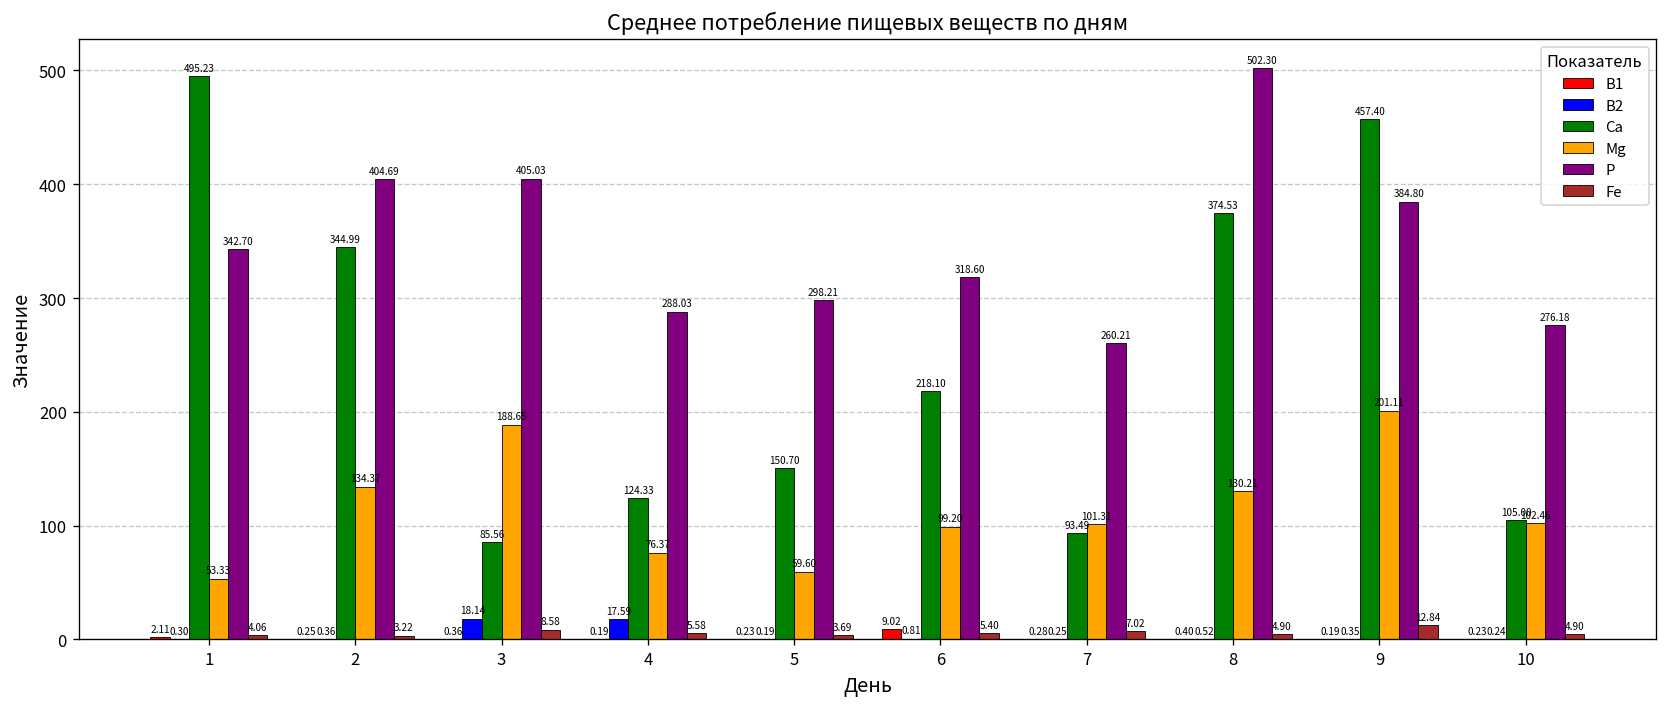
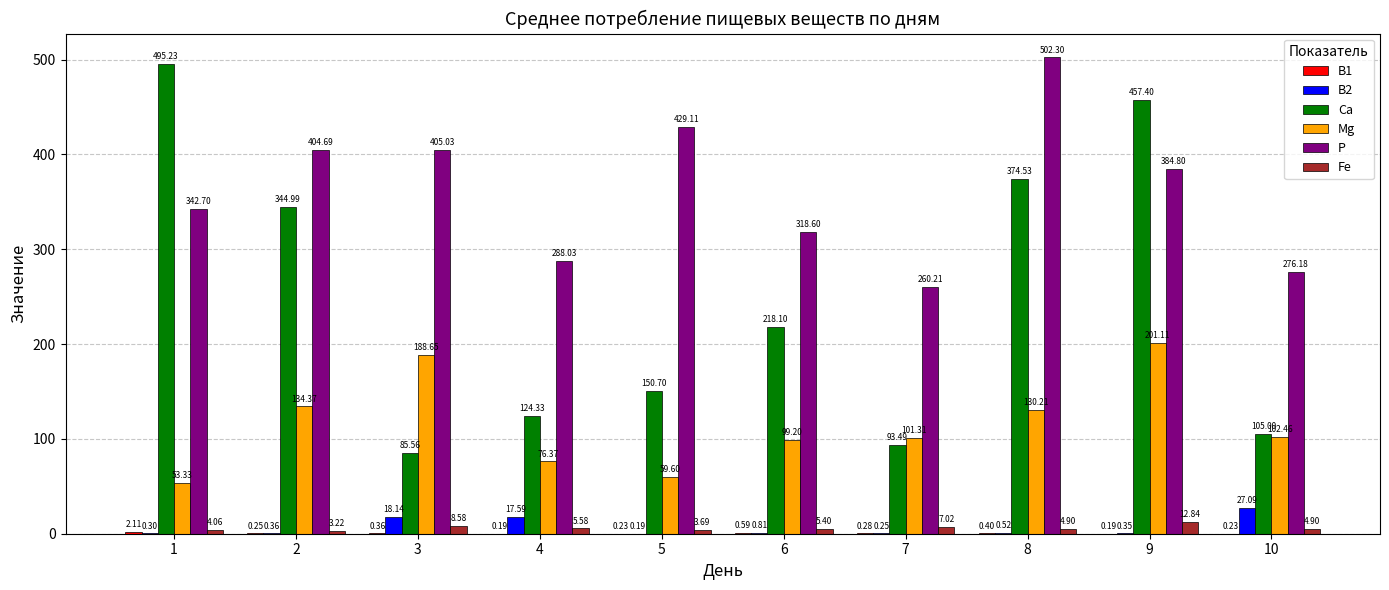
P, 5: 298.21 -> 429.11
B1, 6: 9.02 -> 0.59
B2, 10: 0.24 -> 27.09
